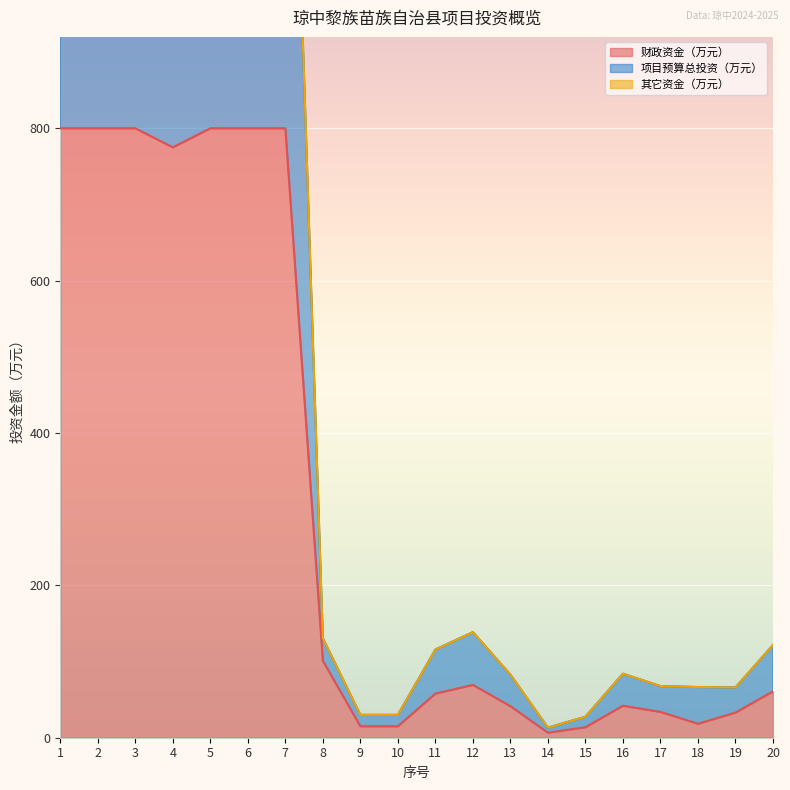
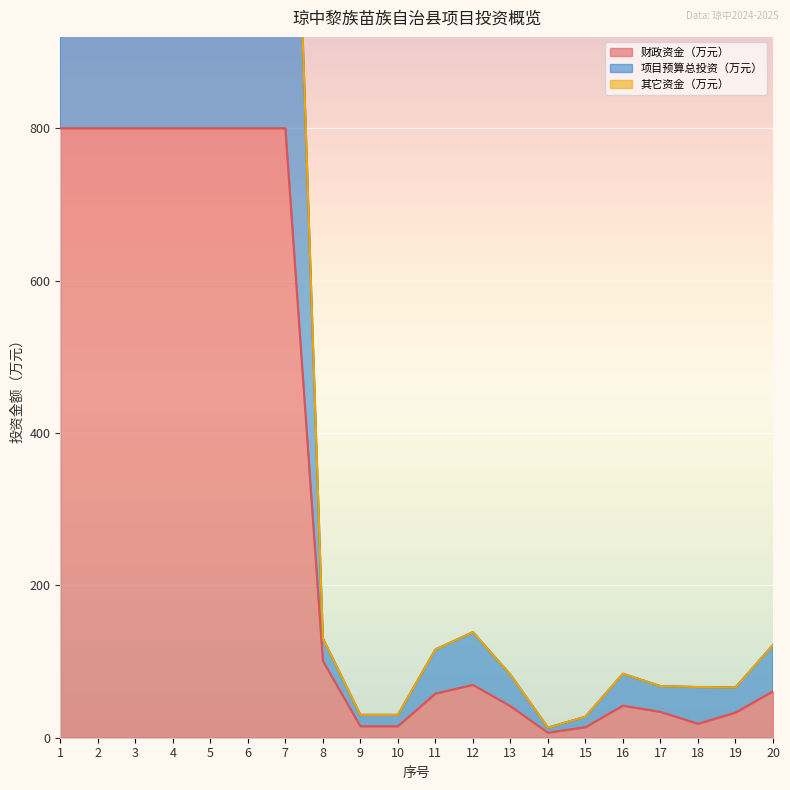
财政资金（万元）, 4: 780 -> 800
